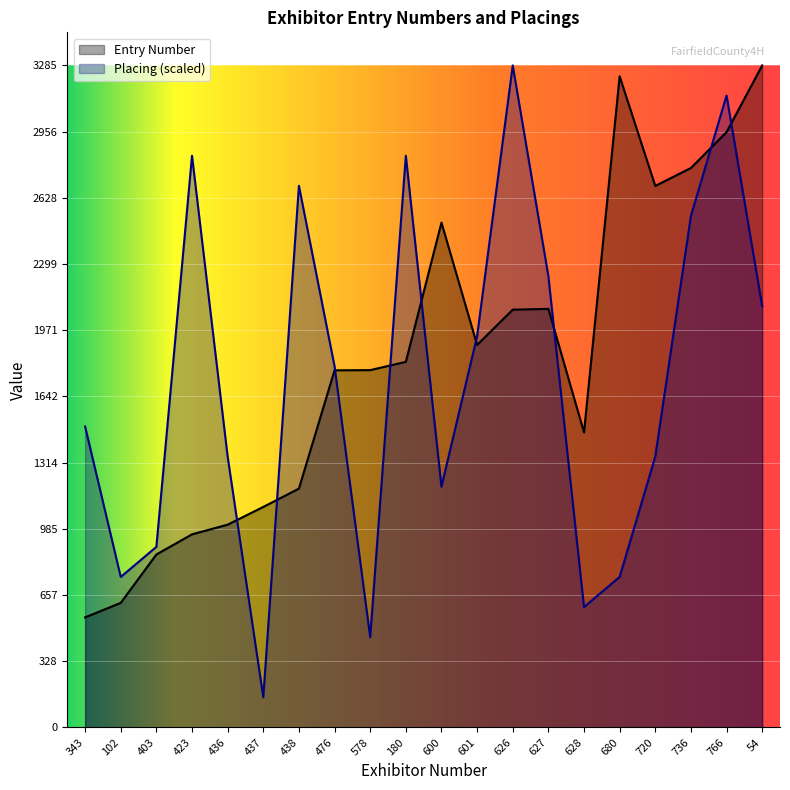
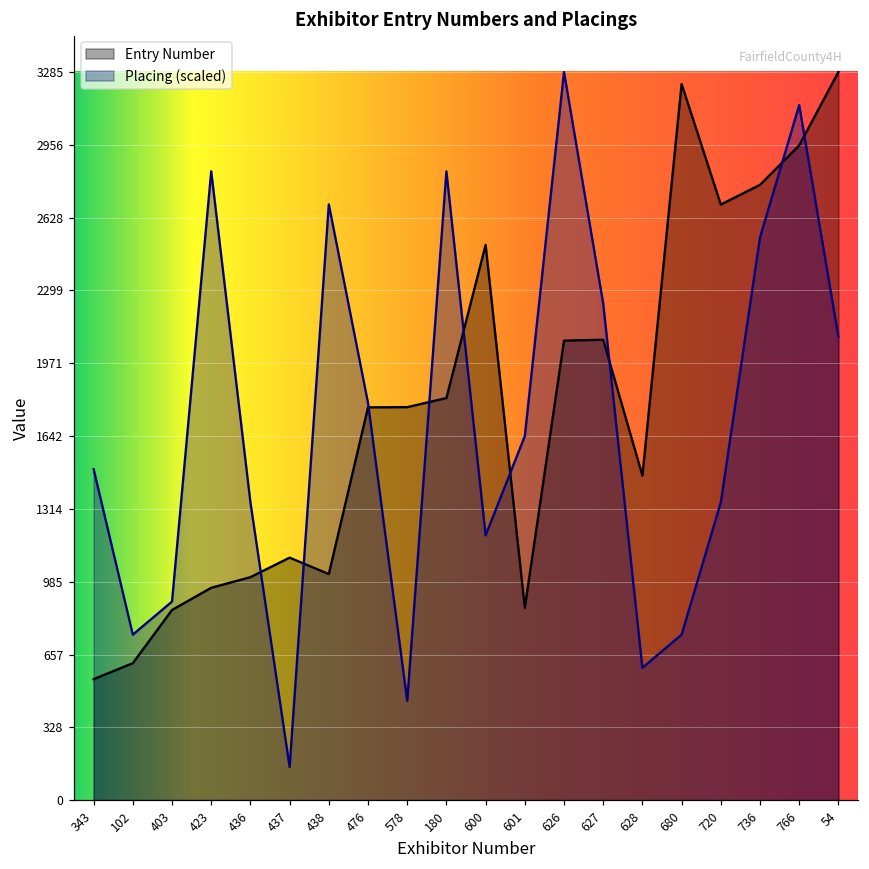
Entry Number, 438: 1190 -> 1020
Entry Number, 601: 1900 -> 870
Placing (scaled), 601: 1940 -> 1640
